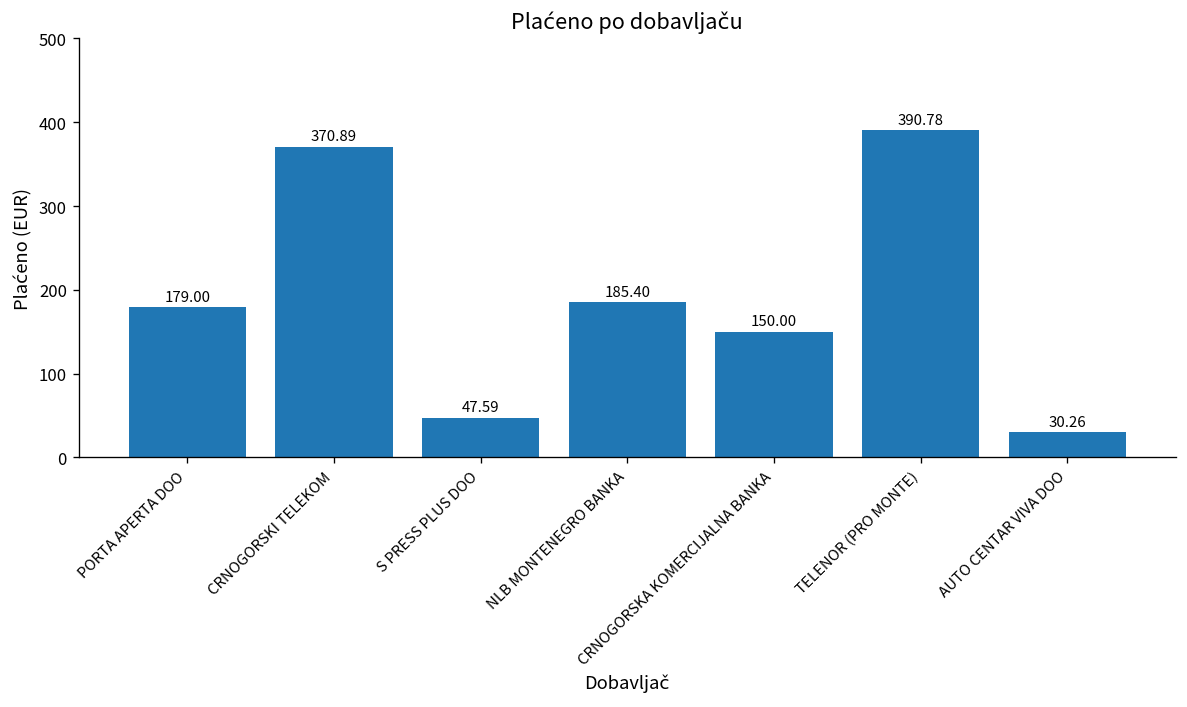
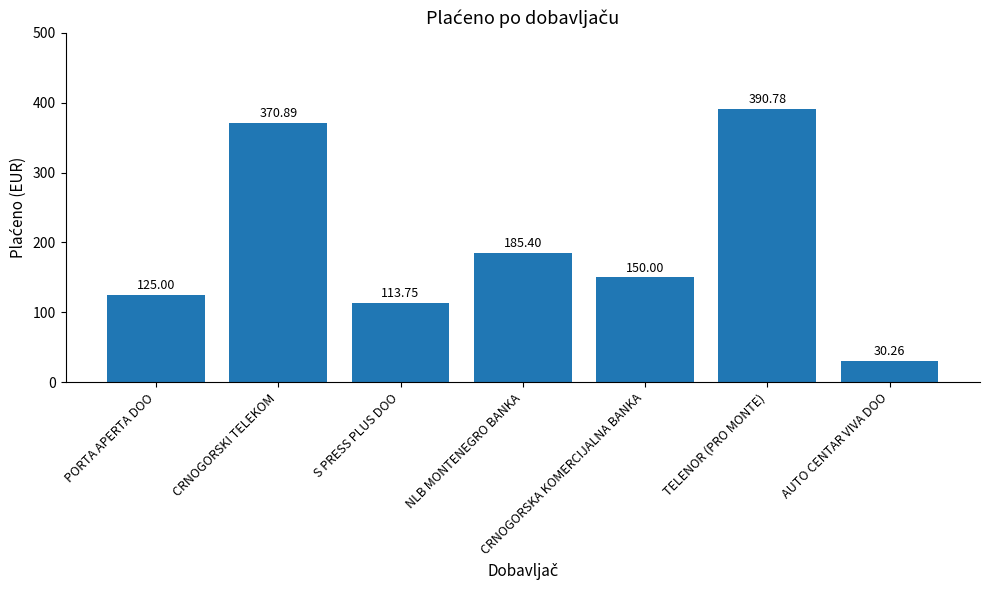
PORTA APERTA DOO: 179.00 -> 125.00
S PRESS PLUS DOO: 47.59 -> 113.75
